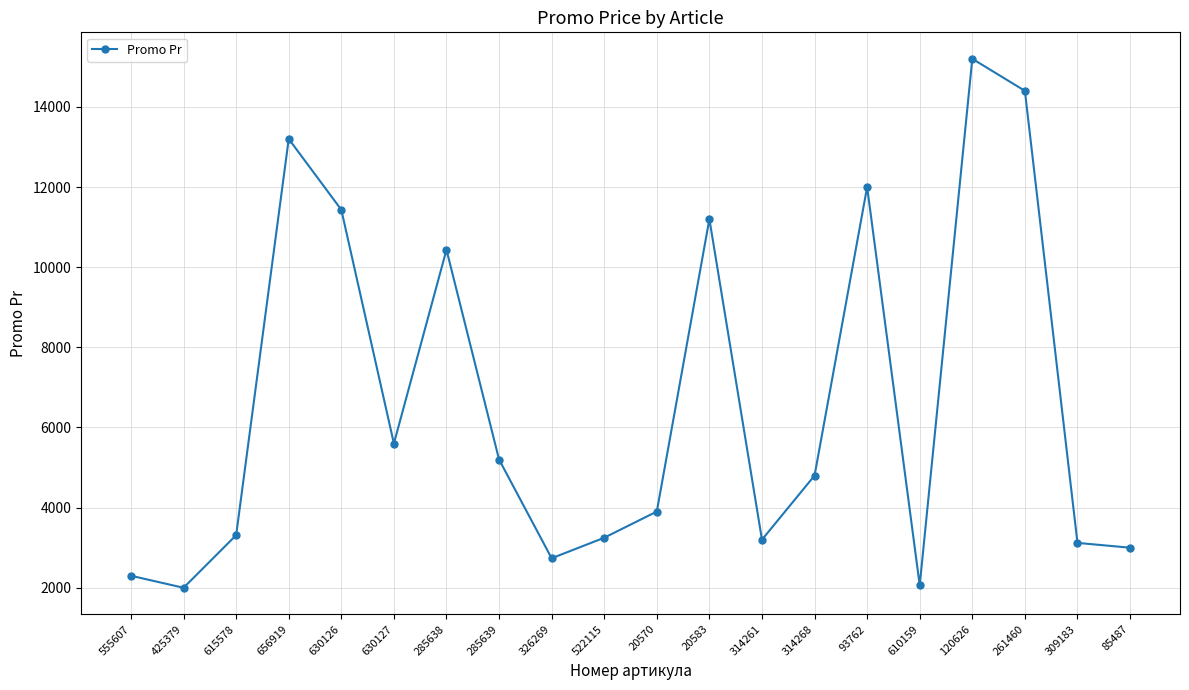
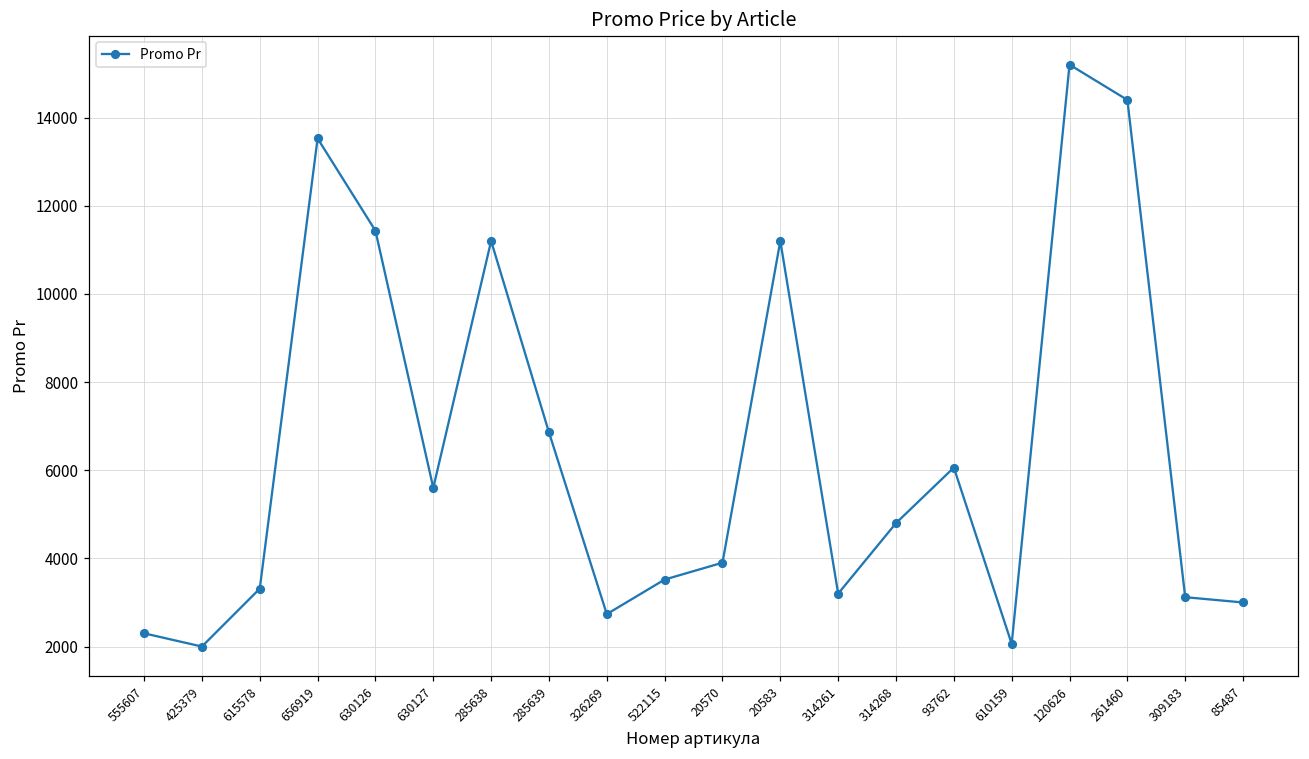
656919: 13200 -> 13500
285638: 10400 -> 11200
285639: 5200 -> 6900
522115: 3200 -> 3500
93762: 12000 -> 6100
